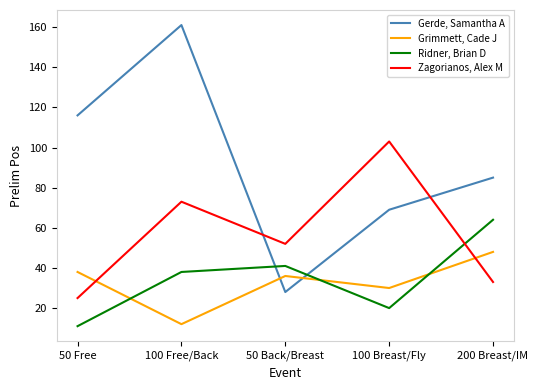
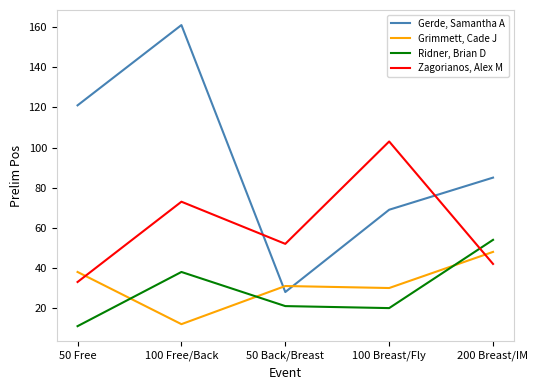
Gerde, Samantha A, 50 Free: 116 -> 121
Zagorianos, Alex M, 50 Free: 25 -> 33
Grimmett, Cade J, 50 Back/Breast: 36 -> 31
Ridner, Brian D, 50 Back/Breast: 41 -> 21
Ridner, Brian D, 200 Breast/IM: 64 -> 54
Zagorianos, Alex M, 200 Breast/IM: 33 -> 42
